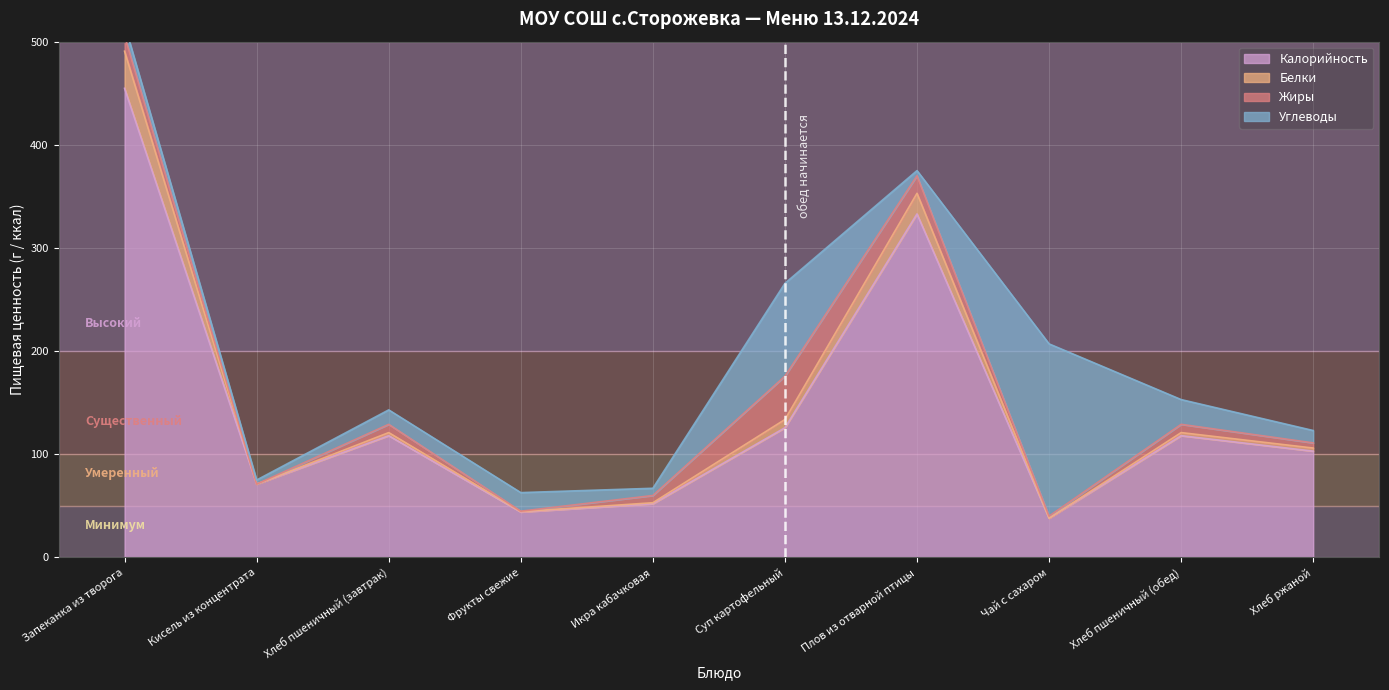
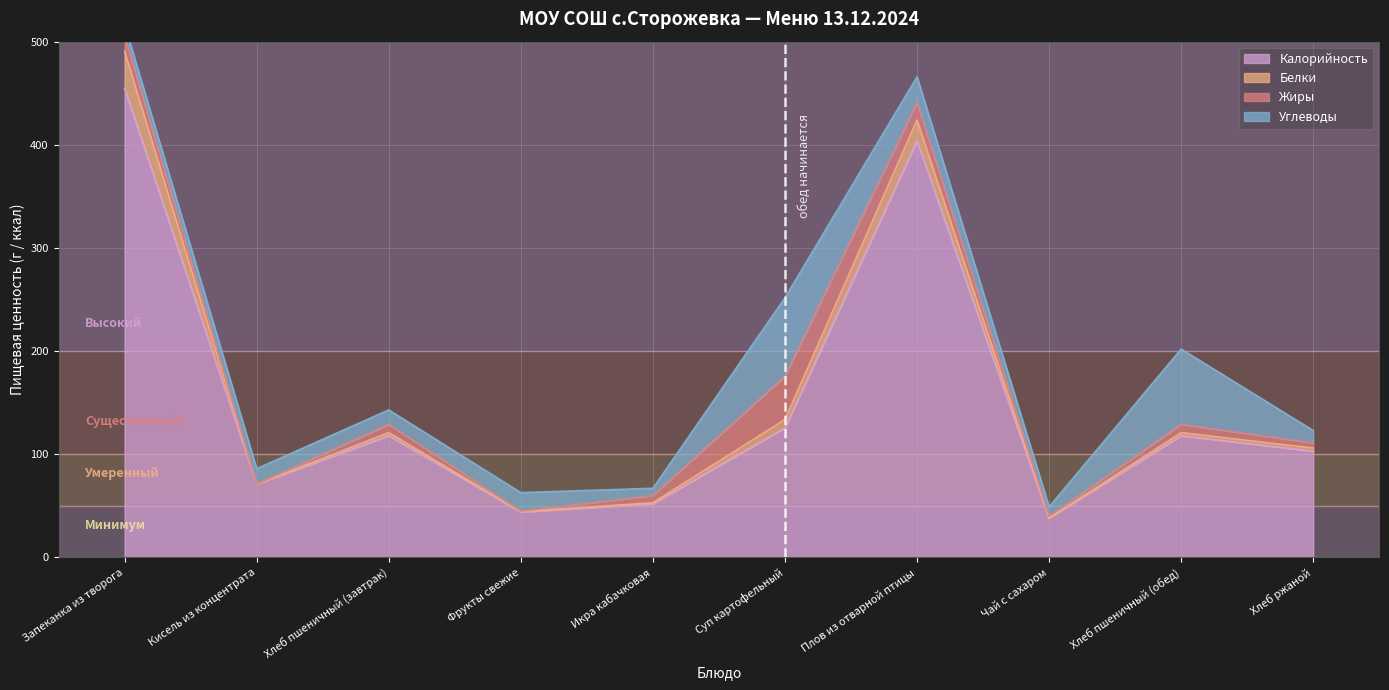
Углеводы, Кисель из концентрата: 4 -> 15
Углеводы, Суп картофельный: 90 -> 76
Калорийность, Плов из отварной птицы: 333 -> 404
Углеводы, Плов из отварной птицы: 5 -> 25
Углеводы, Чай с сахаром: 167 -> 9
Углеводы, Хлеб пшеничный (обед): 24 -> 73
